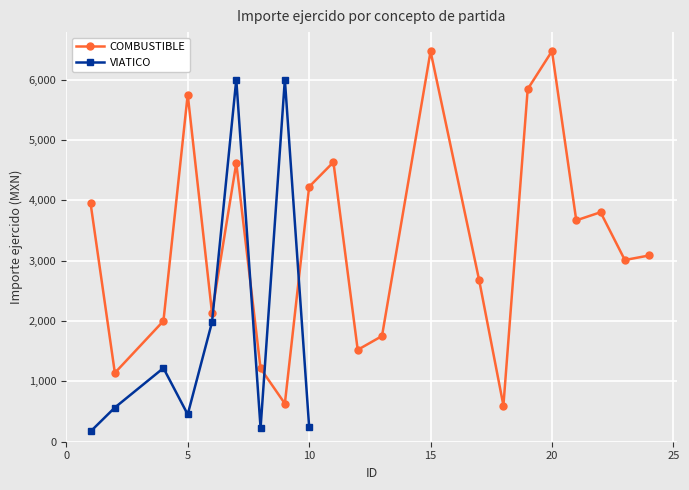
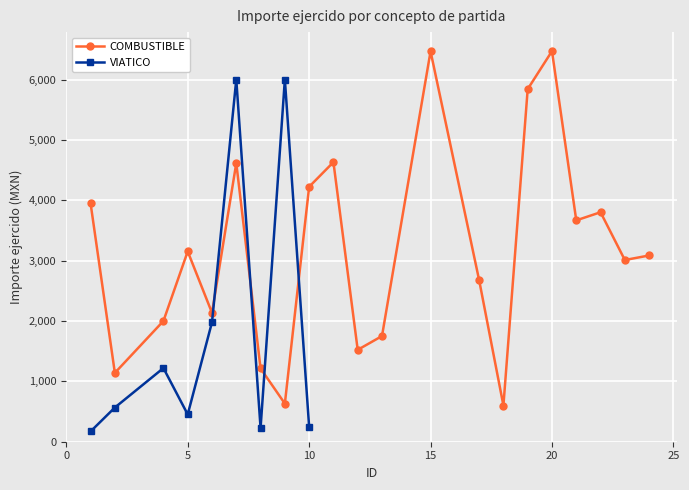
COMBUSTIBLE, 5: 5,800 -> 3,200
